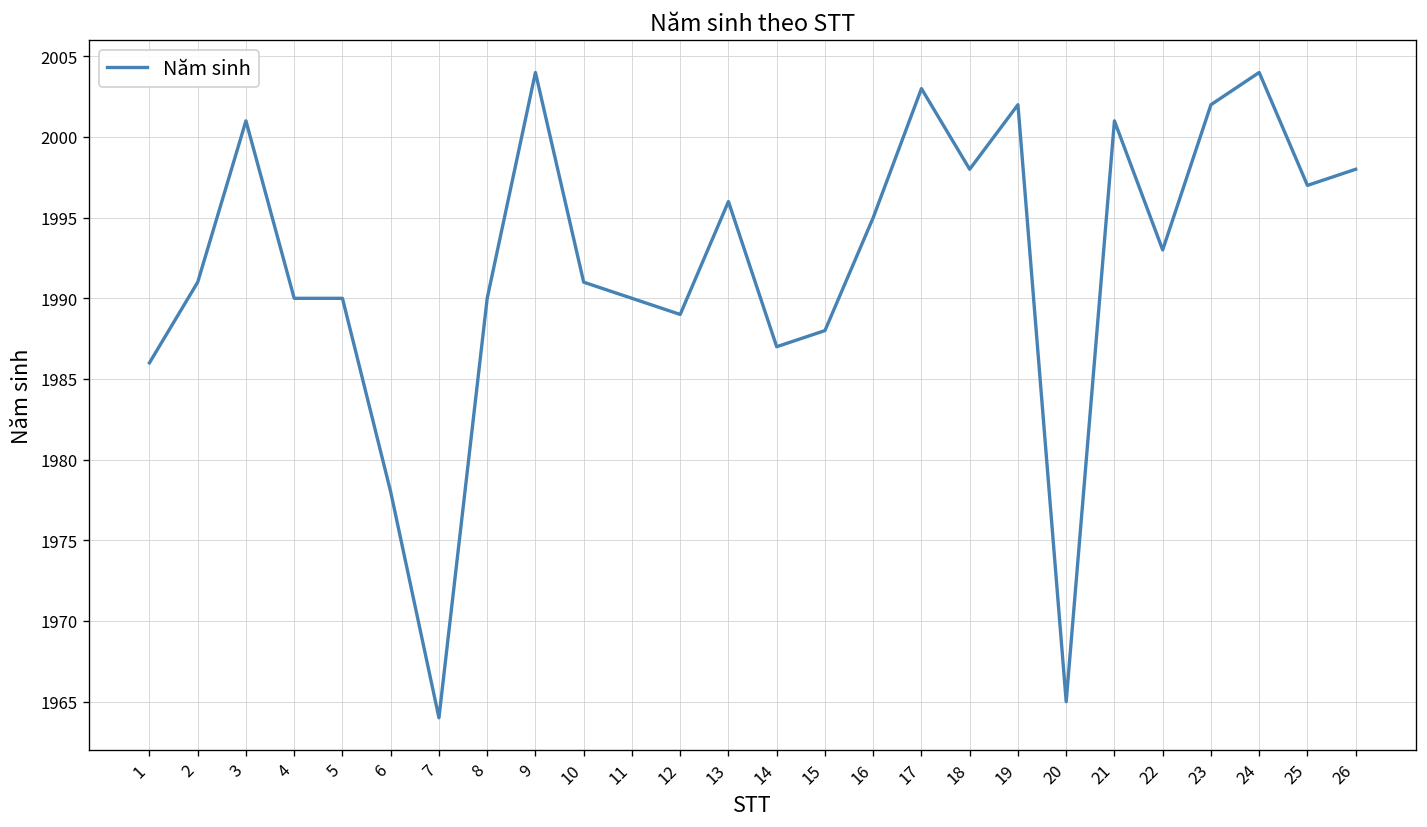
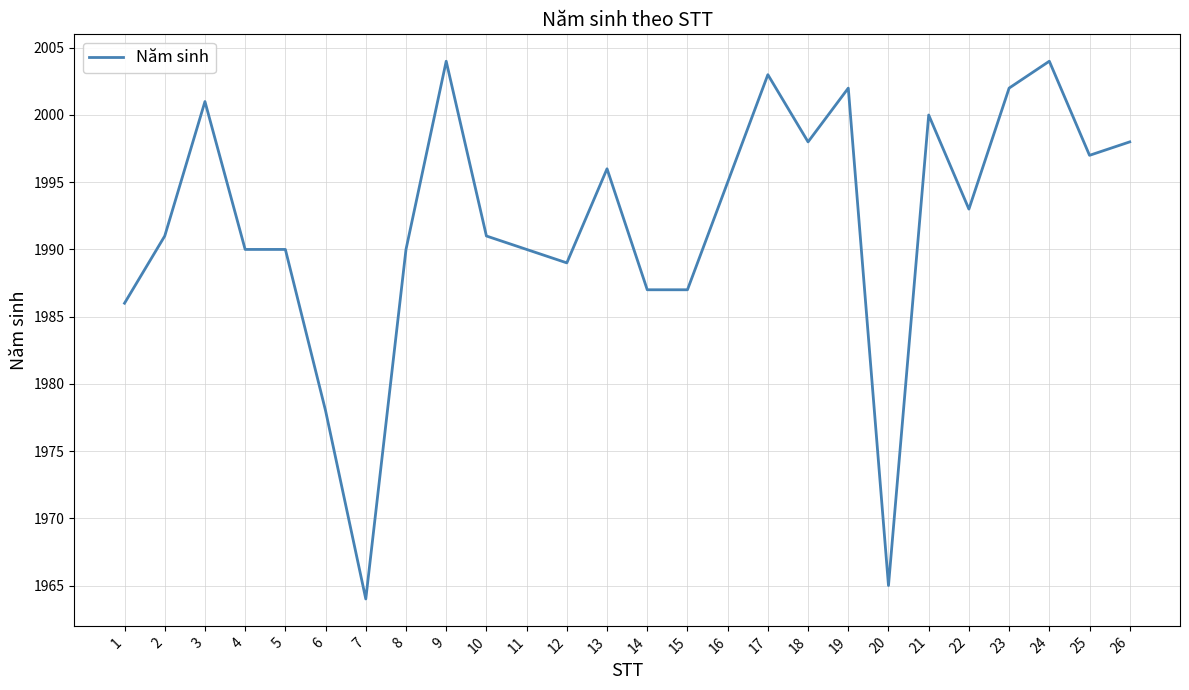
15: 1988 -> 1987
21: 2001 -> 2000
